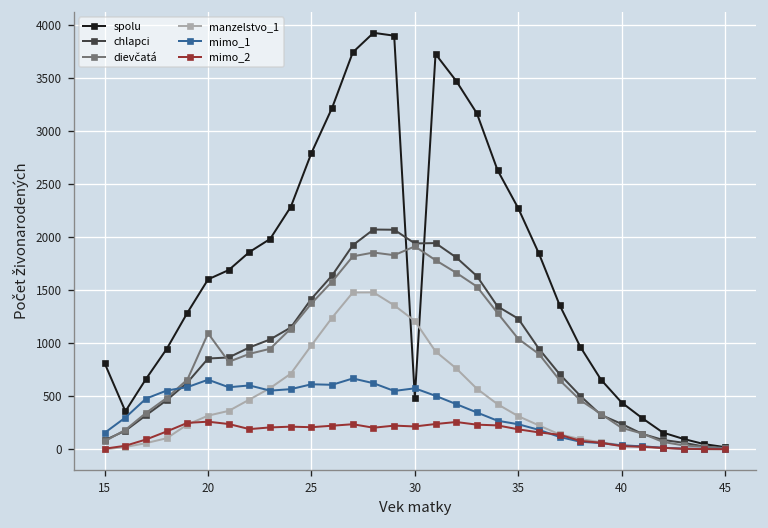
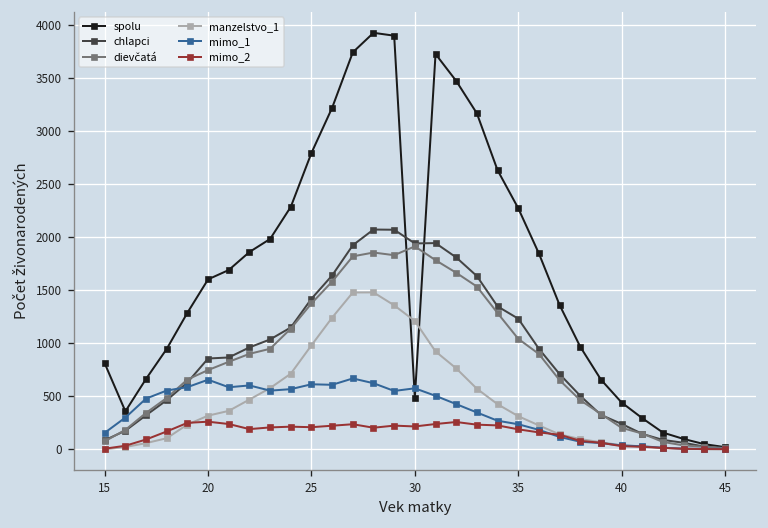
dievčatá, 20: 1100 -> 700
